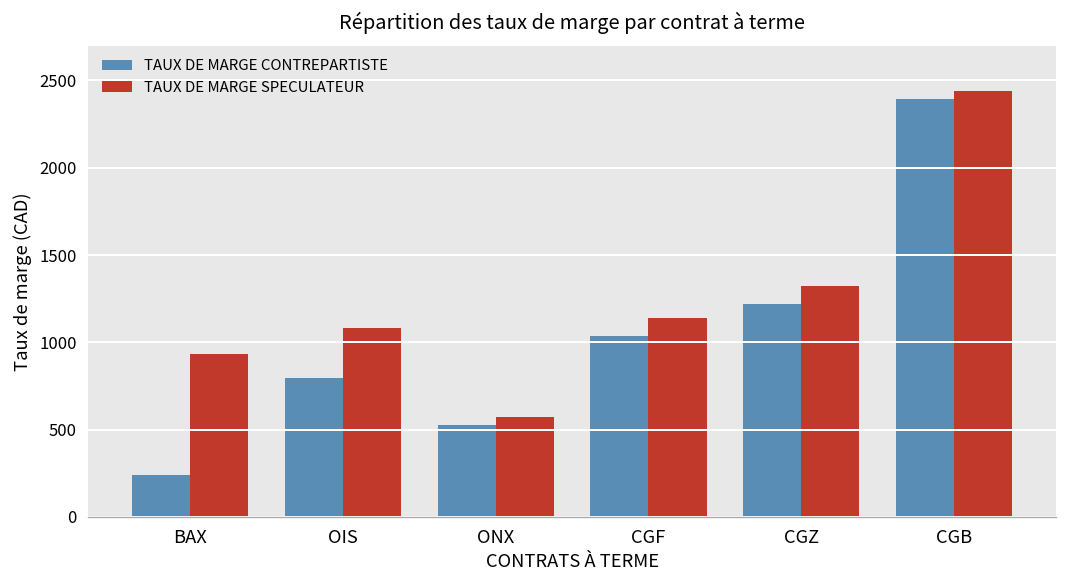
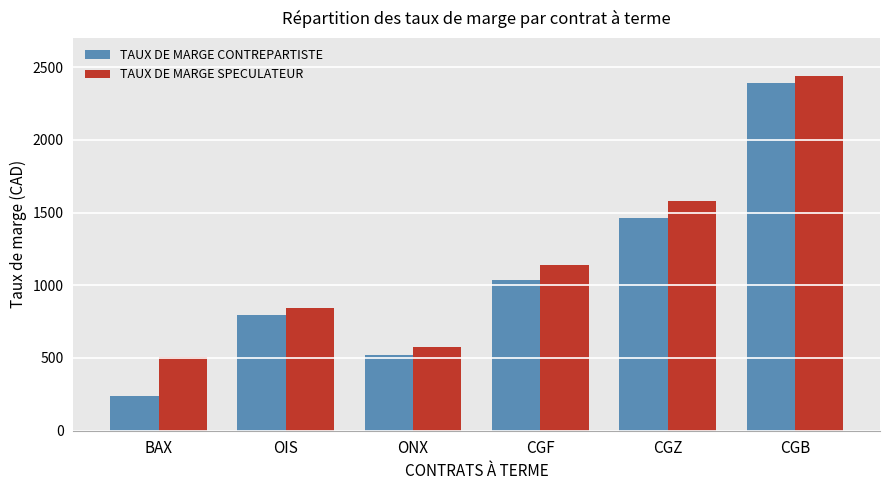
TAUX DE MARGE SPECULATEUR, BAX: 930 -> 510
TAUX DE MARGE SPECULATEUR, OIS: 1080 -> 850
TAUX DE MARGE CONTREPARTISTE, CGZ: 1220 -> 1460
TAUX DE MARGE SPECULATEUR, CGZ: 1320 -> 1580
